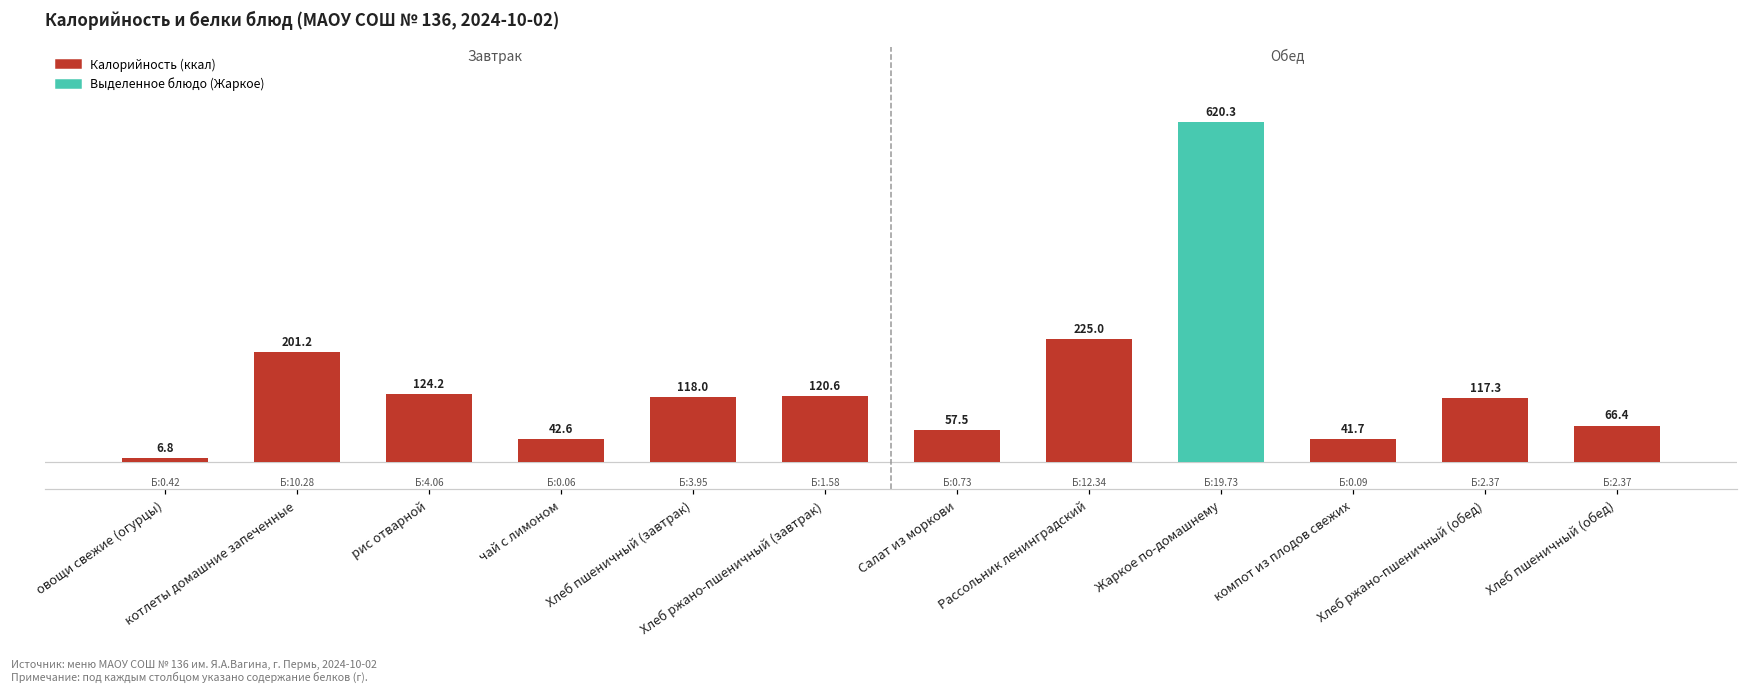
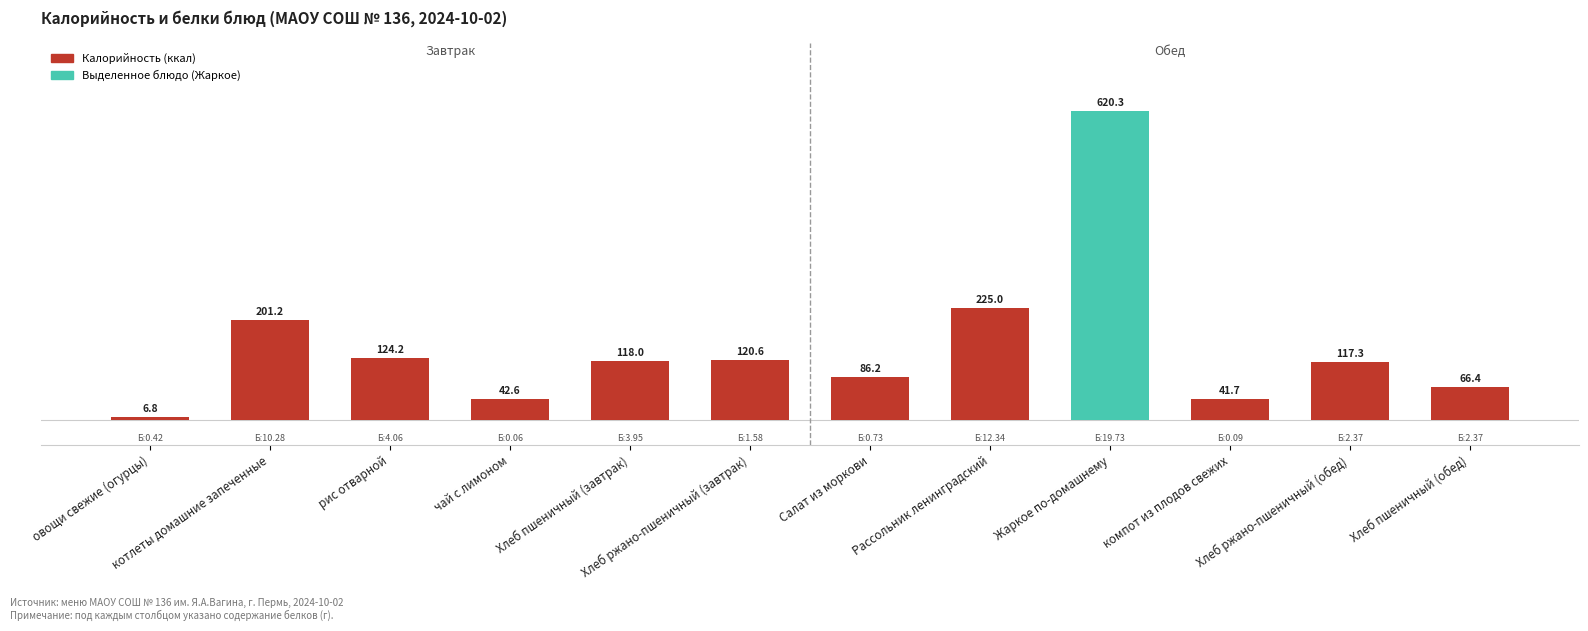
Салат из моркови: 57.5 -> 86.2
